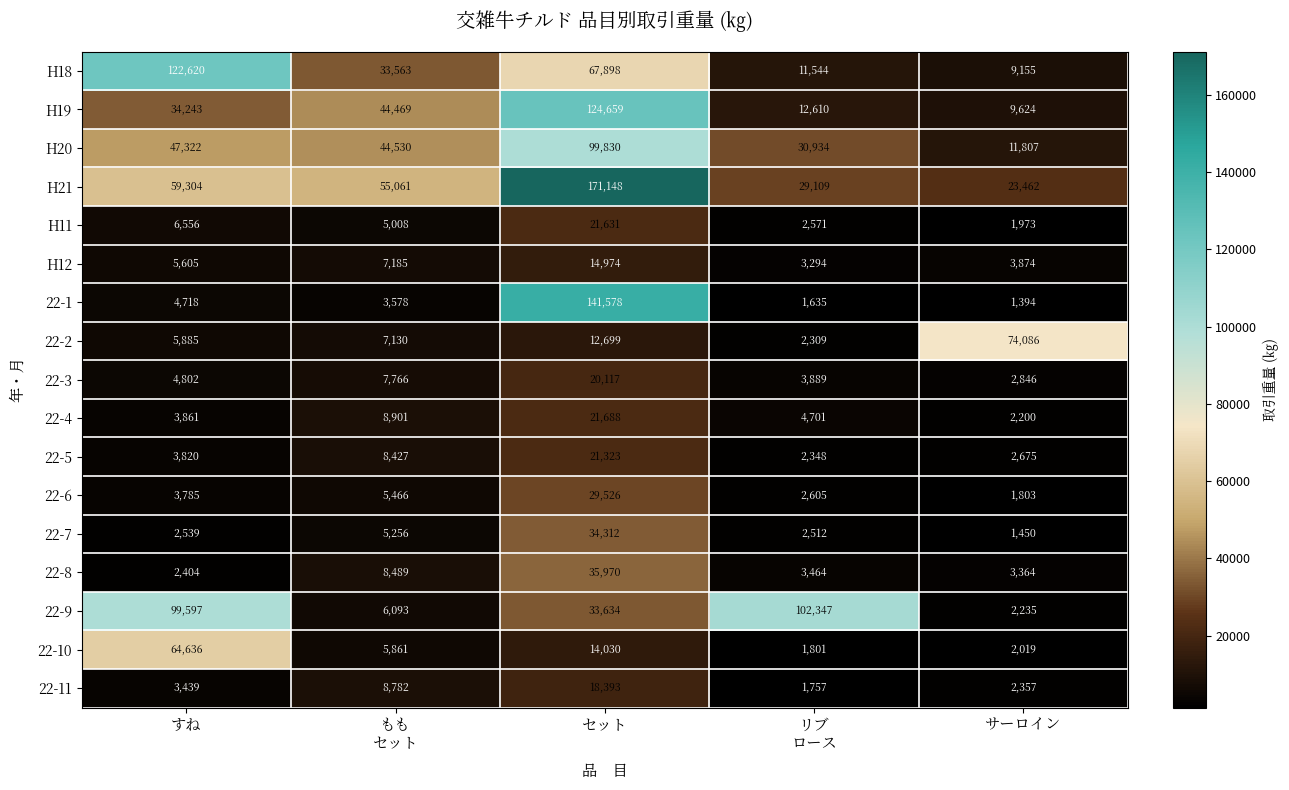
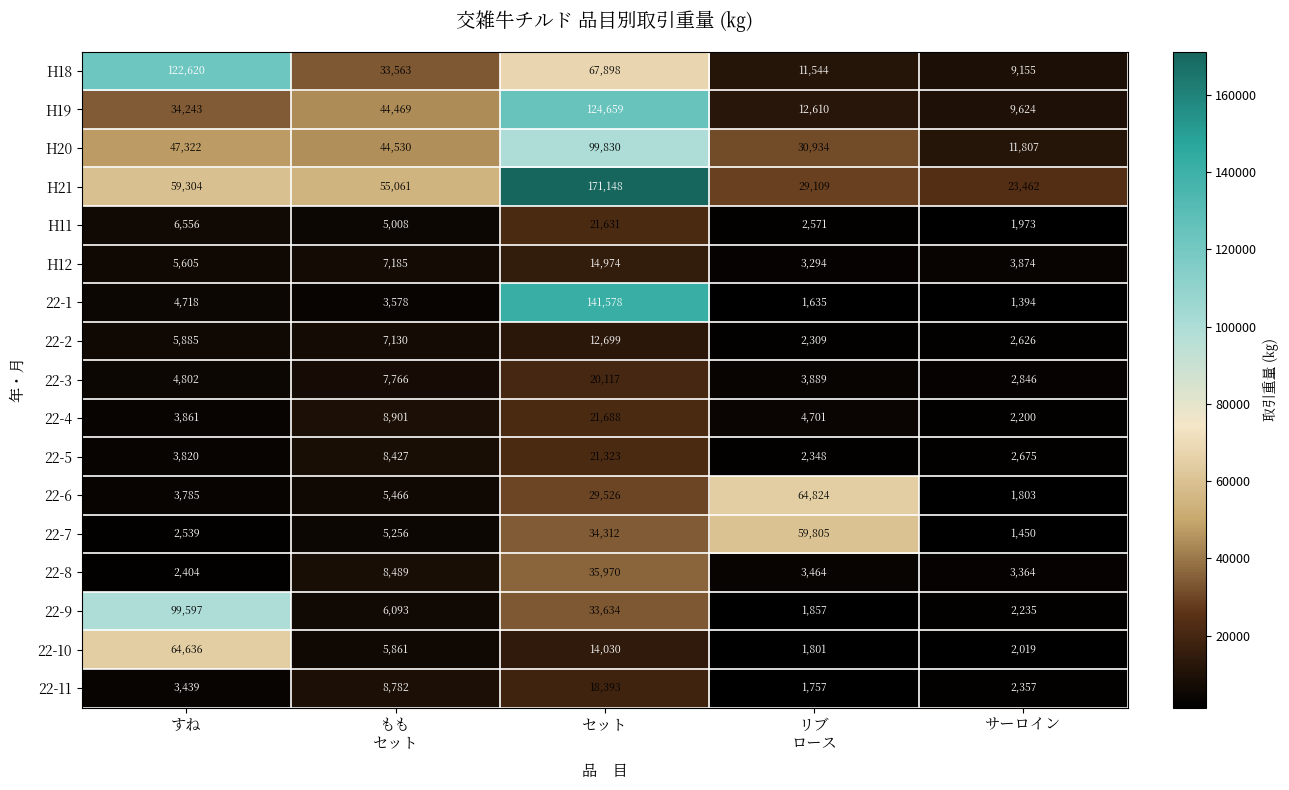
22-2, サーロイン: 74,086 -> 2,626
22-6, リブ ロース: 2,605 -> 64,824
22-7, リブ ロース: 2,512 -> 59,805
22-9, リブ ロース: 102,347 -> 1,857
